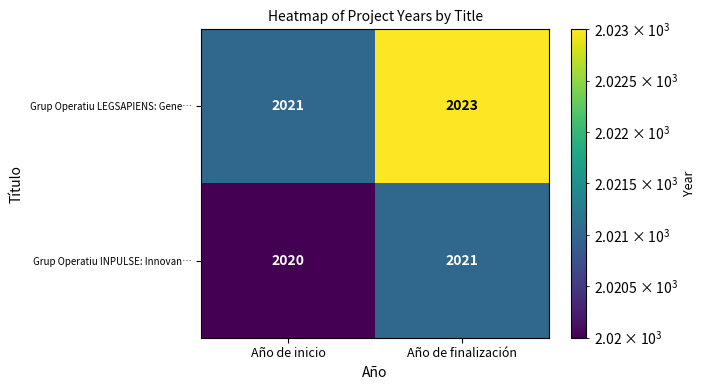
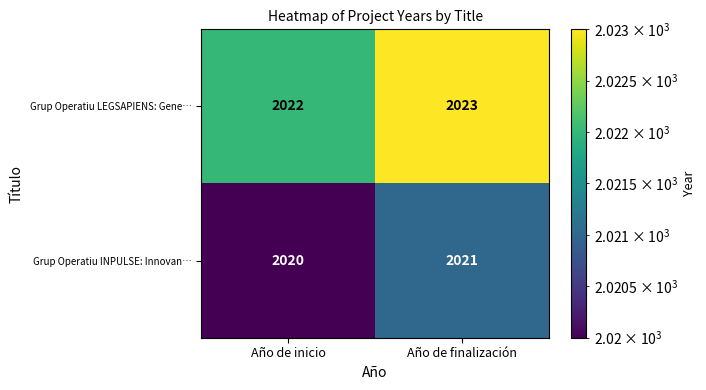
Grup Operatiu LEGSAPIENS: Gene…, Año de inicio: 2021 -> 2022
